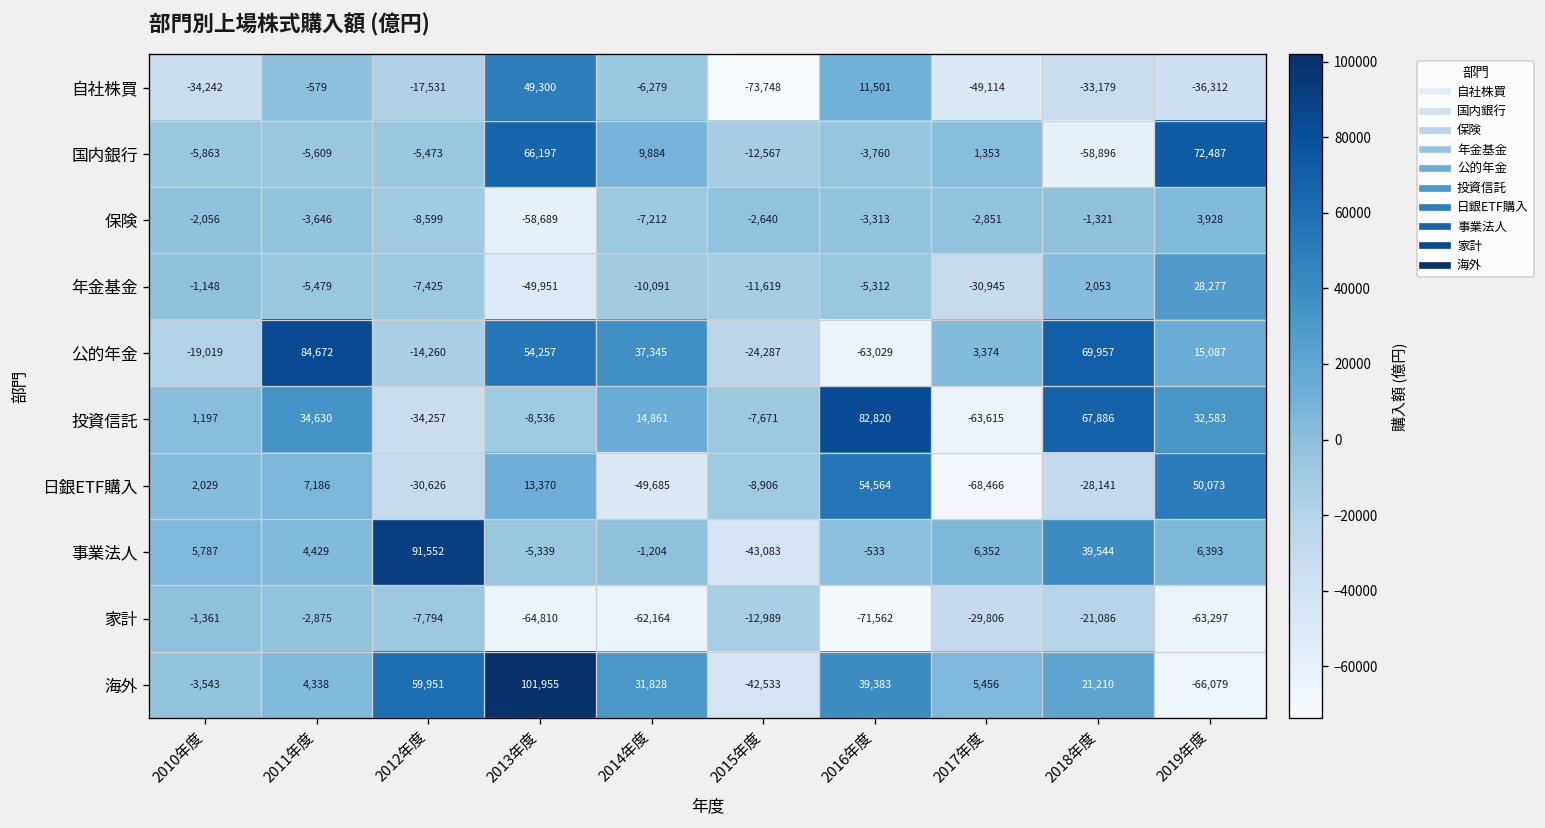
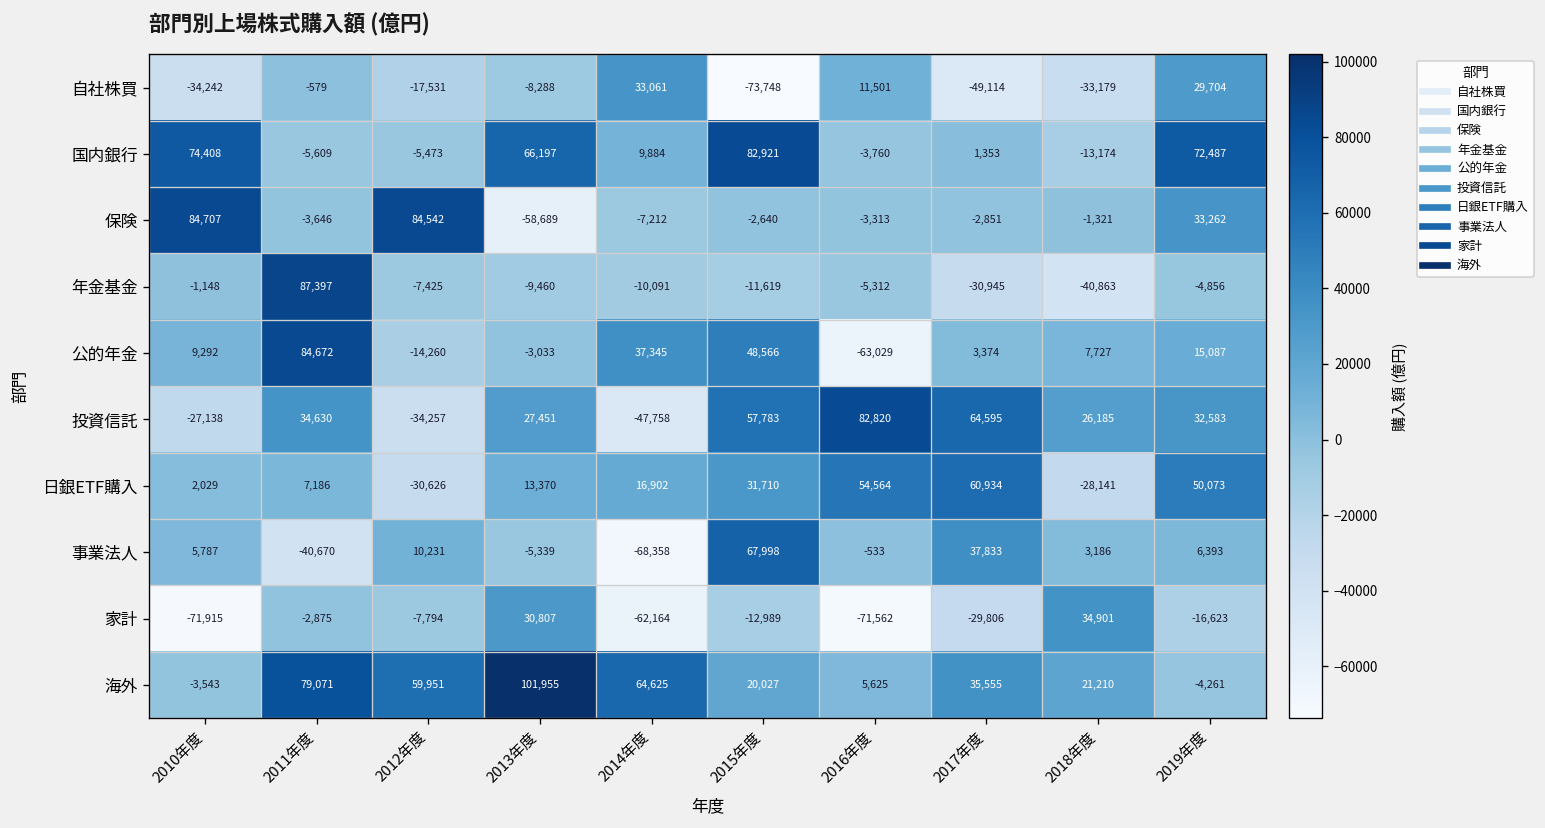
自社株買, 2013年度: 49,300 -> -8,288
自社株買, 2014年度: -6,279 -> 33,061
自社株買, 2019年度: -36,312 -> 29,704
国内銀行, 2010年度: -5,863 -> 74,408
国内銀行, 2015年度: -12,567 -> 82,921
国内銀行, 2018年度: -58,896 -> -13,174
保険, 2010年度: -2,056 -> 84,707
保険, 2012年度: -8,599 -> 84,542
保険, 2019年度: 3,928 -> 33,262
年金基金, 2011年度: -5,479 -> 87,397
年金基金, 2013年度: -49,951 -> -9,460
年金基金, 2018年度: 2,053 -> -40,863
年金基金, 2019年度: 28,277 -> -4,856
公的年金, 2010年度: -19,019 -> 9,292
公的年金, 2013年度: 54,257 -> -3,033
公的年金, 2015年度: -24,287 -> 48,566
公的年金, 2018年度: 69,957 -> 7,727
投資信託, 2010年度: 1,197 -> -27,138
投資信託, 2013年度: -8,536 -> 27,451
投資信託, 2014年度: 14,861 -> -47,758
投資信託, 2015年度: -7,671 -> 57,783
投資信託, 2017年度: -63,615 -> 64,595
投資信託, 2018年度: 67,886 -> 26,185
日銀ETF購入, 2014年度: -49,685 -> 16,902
日銀ETF購入, 2015年度: -8,906 -> 31,710
日銀ETF購入, 2017年度: -68,466 -> 60,934
事業法人, 2011年度: 4,429 -> -40,670
事業法人, 2012年度: 91,552 -> 10,231
事業法人, 2014年度: -1,204 -> -68,358
事業法人, 2015年度: -43,083 -> 67,998
事業法人, 2017年度: 6,352 -> 37,833
事業法人, 2018年度: 39,544 -> 3,186
家計, 2010年度: -1,361 -> -71,915
家計, 2013年度: -64,810 -> 30,807
家計, 2018年度: -21,086 -> 34,901
家計, 2019年度: -63,297 -> -16,623
海外, 2011年度: 4,338 -> 79,071
海外, 2014年度: 31,828 -> 64,625
海外, 2015年度: -42,533 -> 20,027
海外, 2016年度: 39,383 -> 5,625
海外, 2017年度: 5,456 -> 35,555
海外, 2019年度: -66,079 -> -4,261
